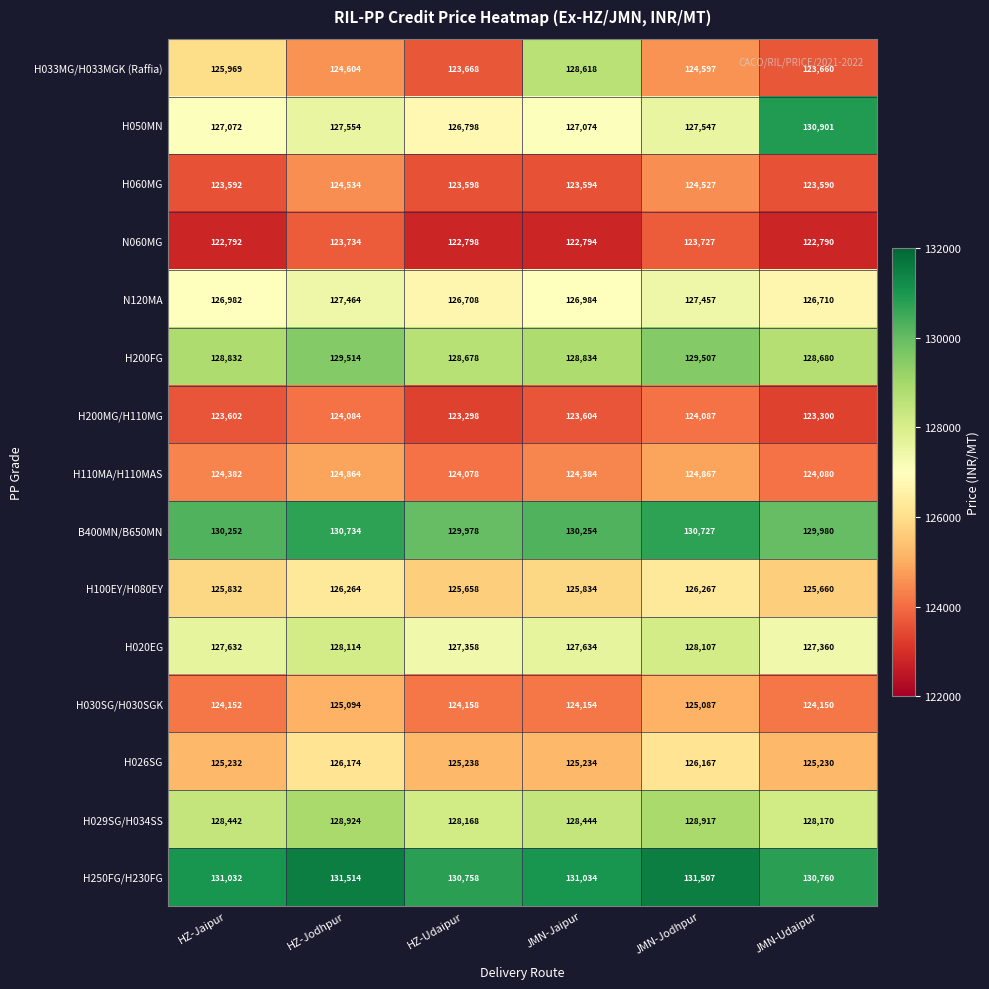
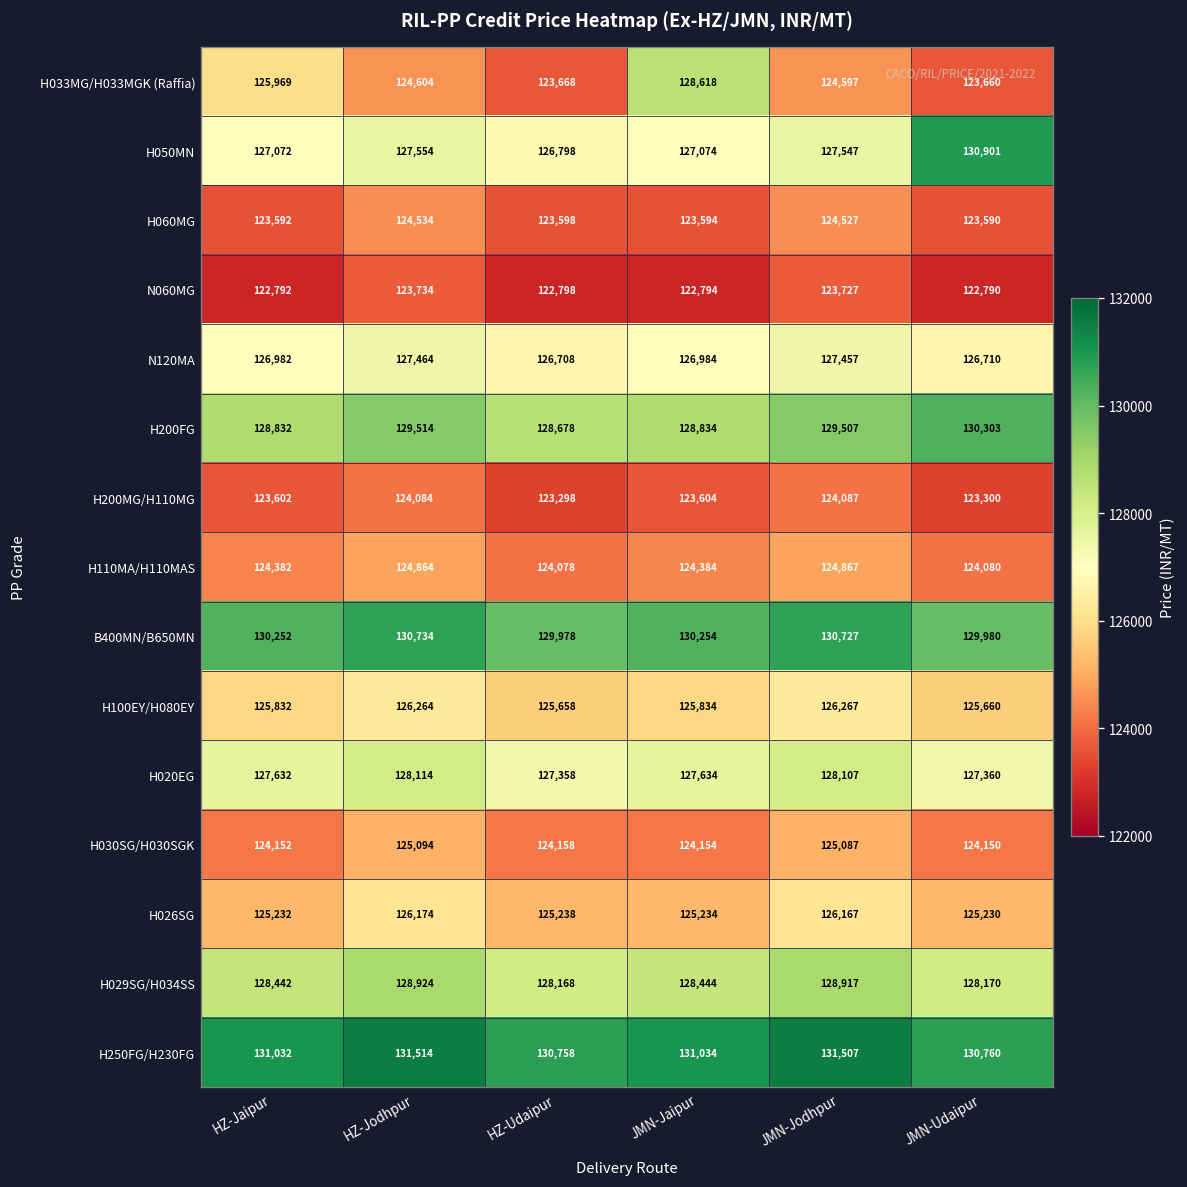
H200FG, JMN-Udaipur: 128,680 -> 130,303
